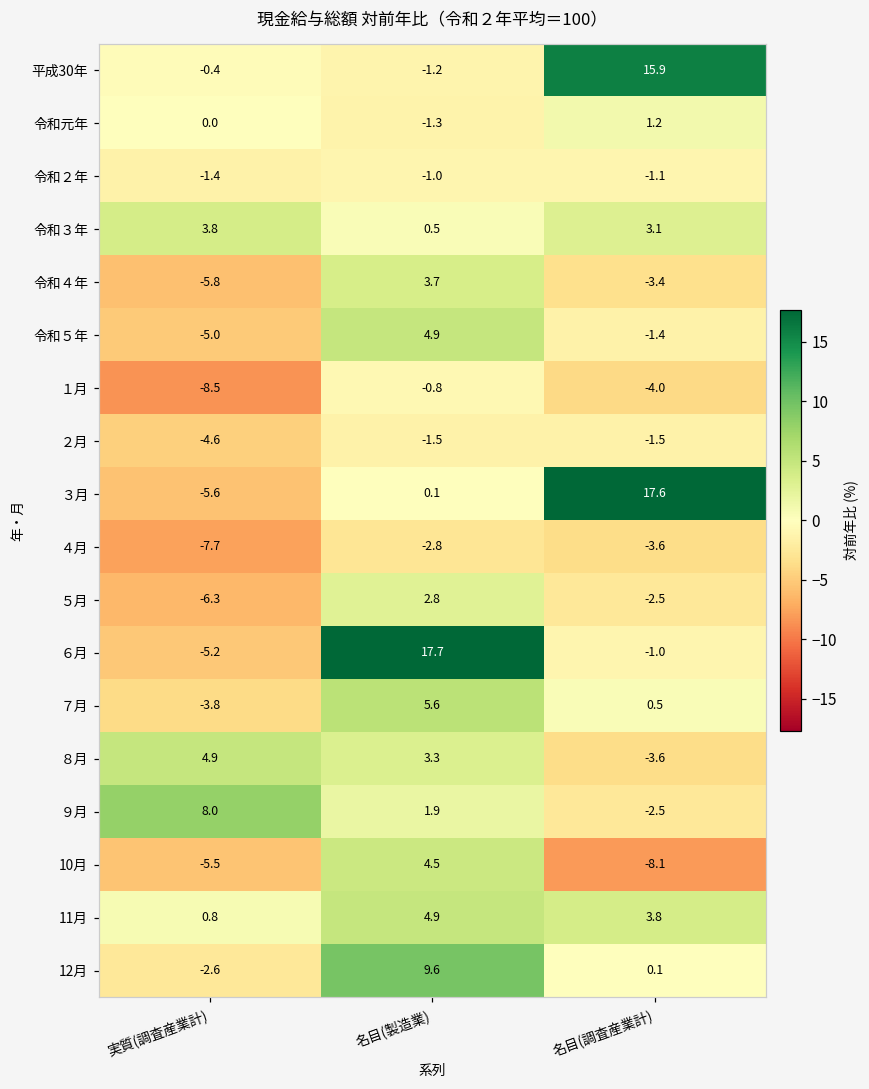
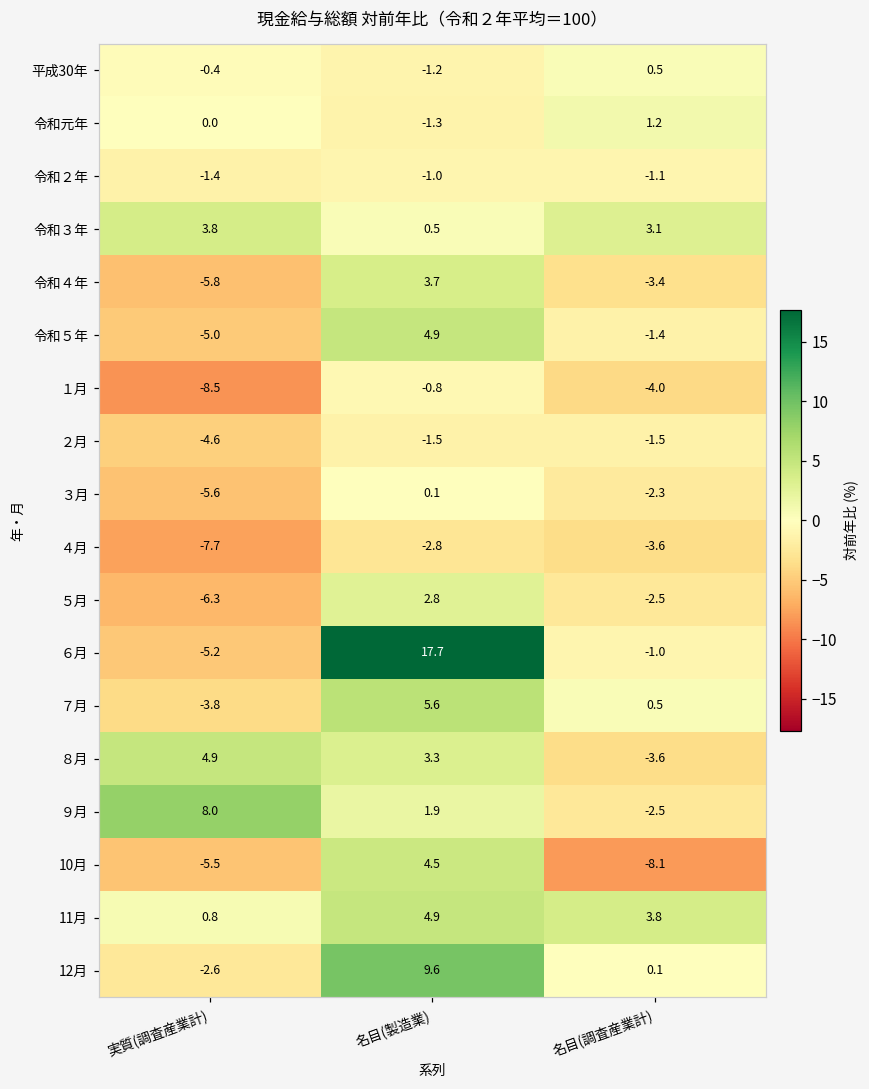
平成30年, 名目(調査産業計): 15.9 -> 0.5
３月, 名目(調査産業計): 17.6 -> -2.3
